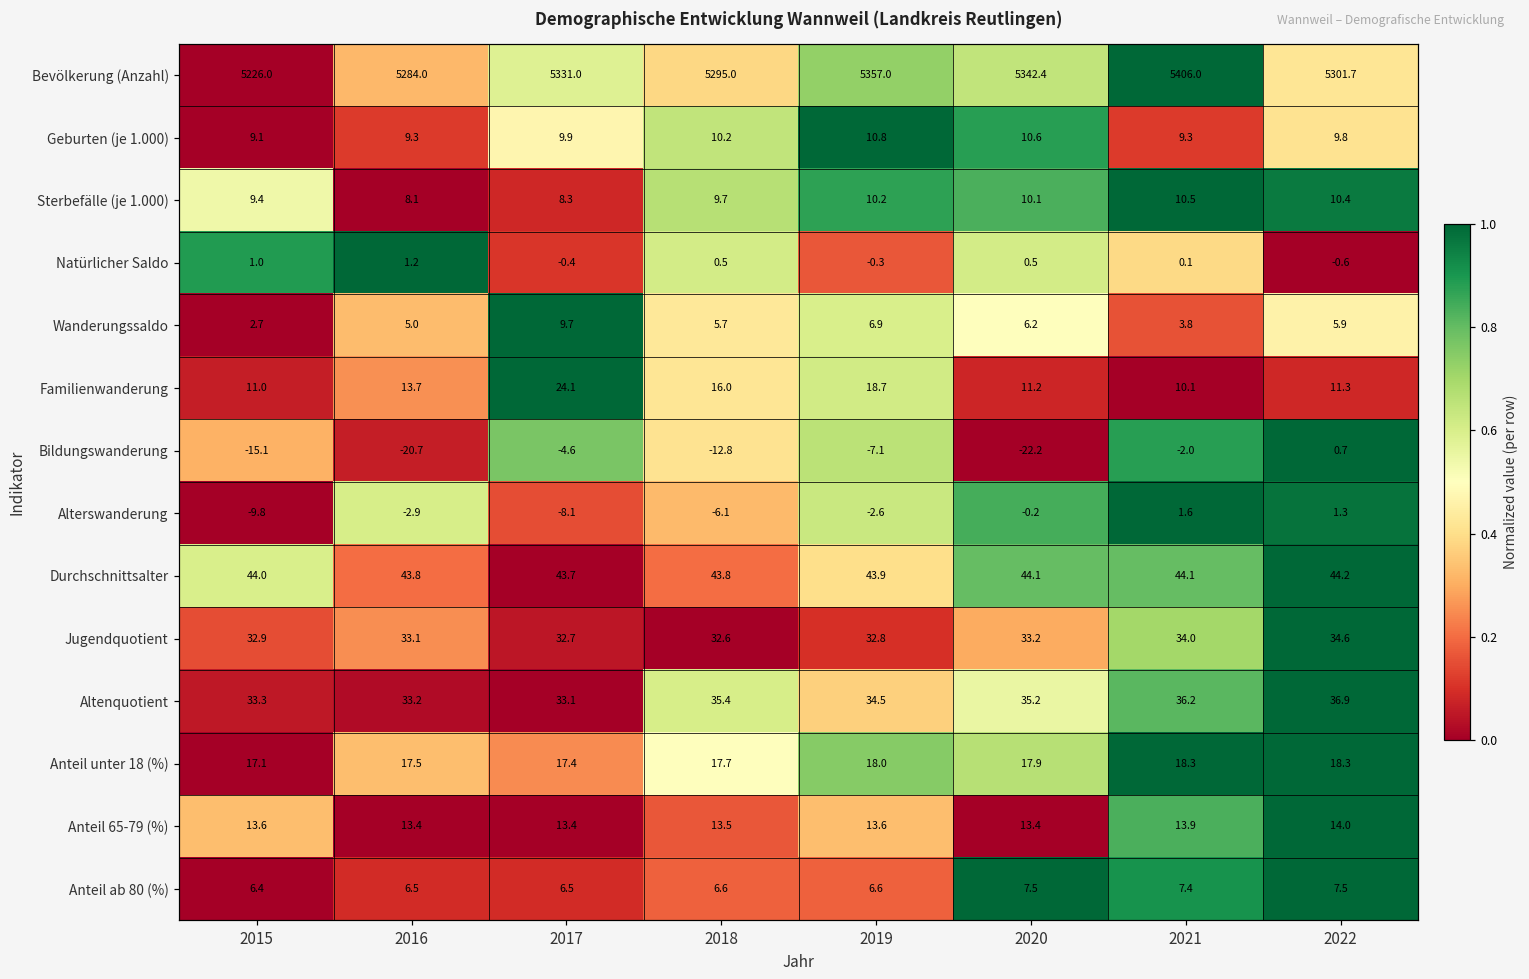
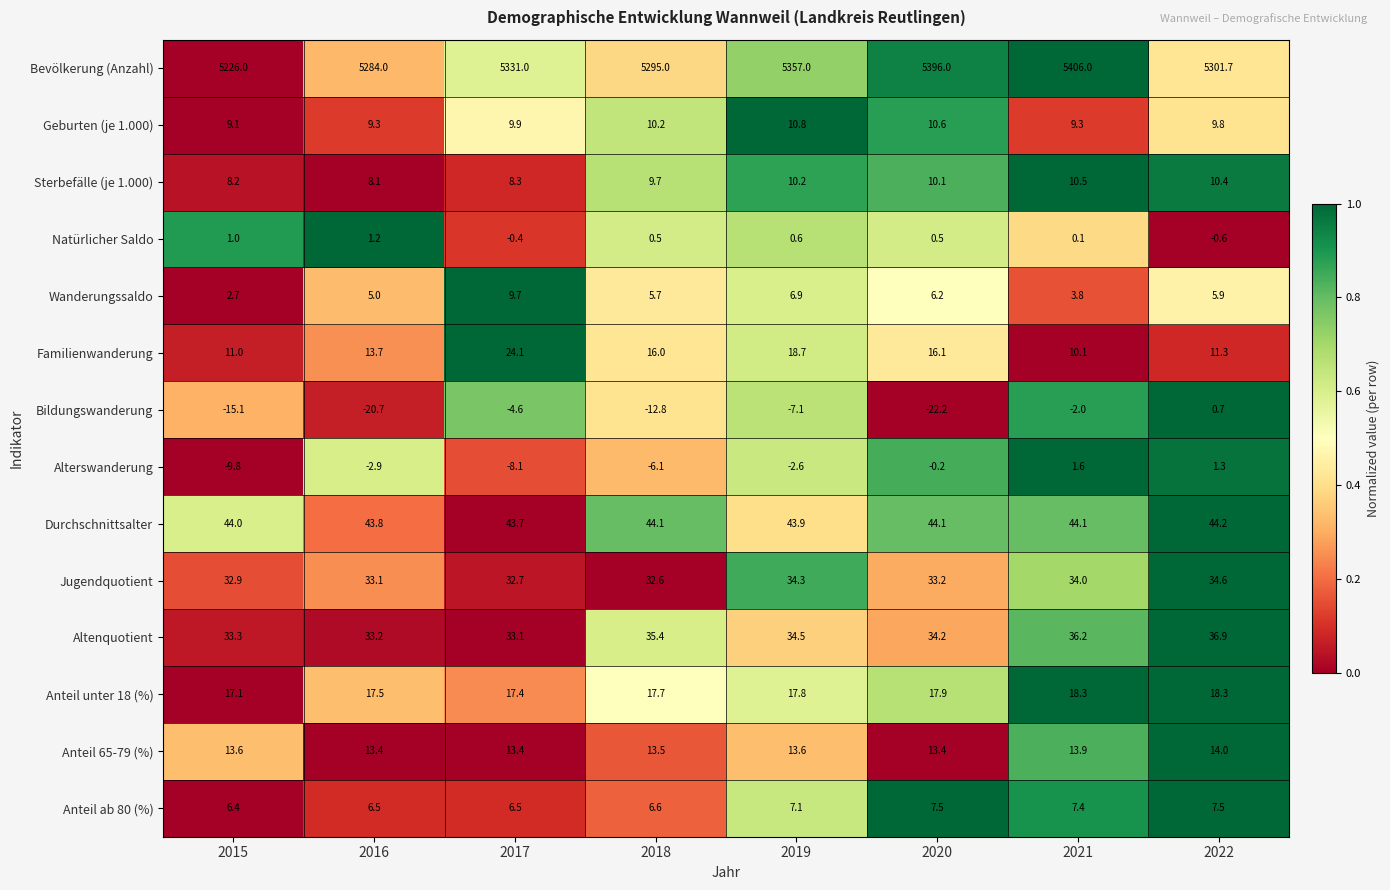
Bevölkerung (Anzahl), 2020: 5342.4 -> 5396.0
Sterbefälle (je 1.000), 2015: 9.4 -> 8.2
Natürlicher Saldo, 2019: -0.3 -> 0.6
Familienwanderung, 2020: 11.2 -> 16.1
Durchschnittsalter, 2018: 43.8 -> 44.1
Jugendquotient, 2019: 32.8 -> 34.3
Altenquotient, 2020: 35.2 -> 34.2
Anteil unter 18 (%), 2019: 18.0 -> 17.8
Anteil ab 80 (%), 2019: 6.6 -> 7.1
